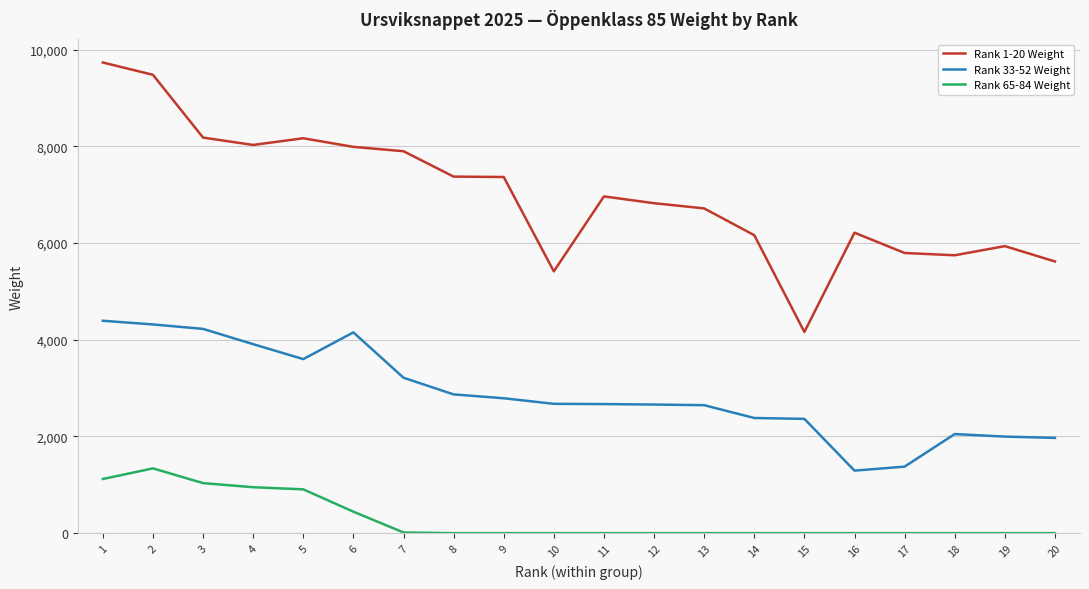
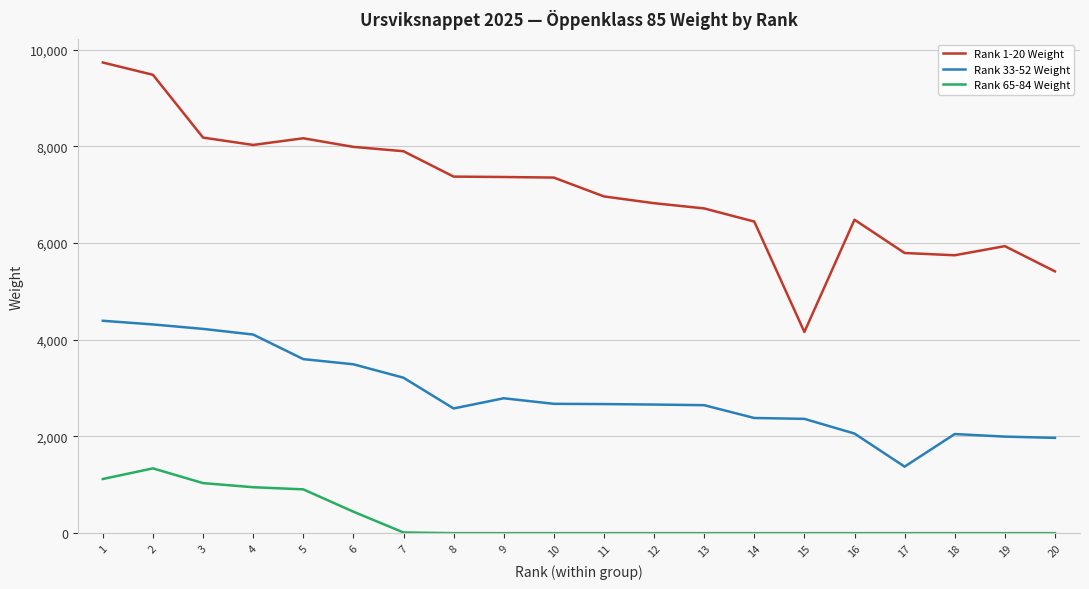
Rank 33-52 Weight, 4: 3,900 -> 4,100
Rank 33-52 Weight, 6: 4,200 -> 3,500
Rank 33-52 Weight, 8: 2,900 -> 2,600
Rank 1-20 Weight, 10: 5,400 -> 7,400
Rank 1-20 Weight, 14: 6,200 -> 6,400
Rank 1-20 Weight, 16: 6,200 -> 6,500
Rank 33-52 Weight, 16: 1,300 -> 2,100
Rank 1-20 Weight, 20: 5,600 -> 5,400
